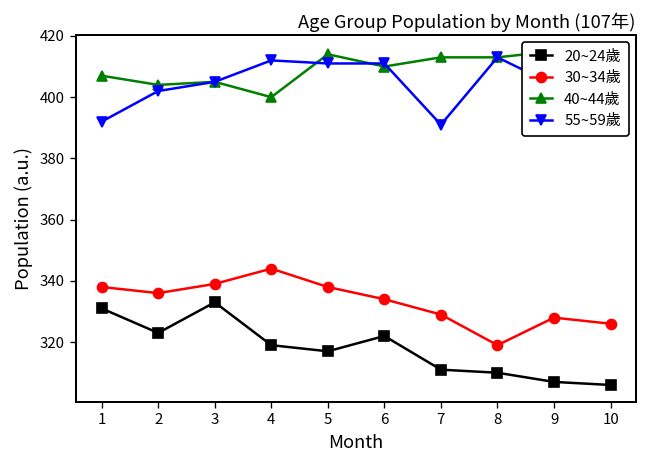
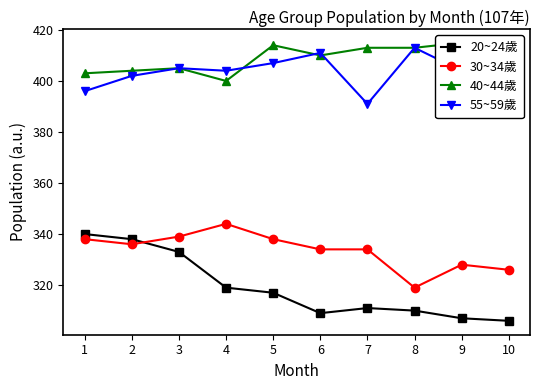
20~24歲, 1: 331 -> 340
40~44歲, 1: 407 -> 403
55~59歲, 1: 392 -> 396
20~24歲, 2: 323 -> 338
55~59歲, 4: 412 -> 404
55~59歲, 5: 411 -> 407
20~24歲, 6: 322 -> 309
30~34歲, 7: 329 -> 334
